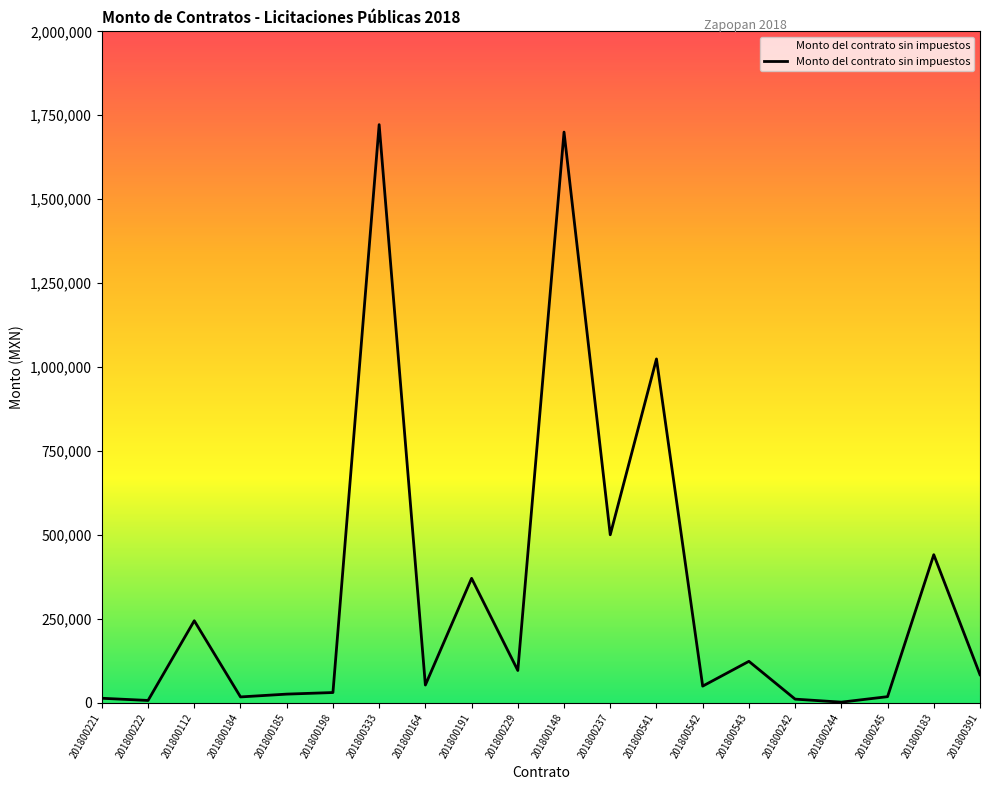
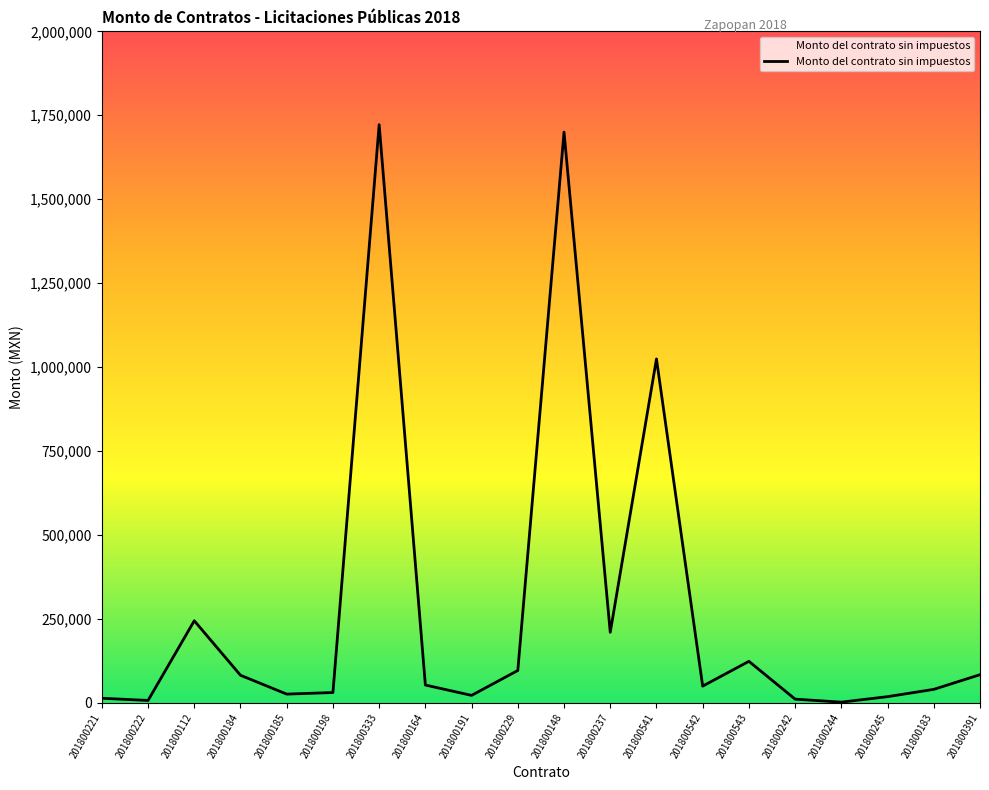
201800184: 20,000 -> 80,000
201800191: 370,000 -> 20,000
201800237: 500,000 -> 210,000
201800183: 440,000 -> 40,000
